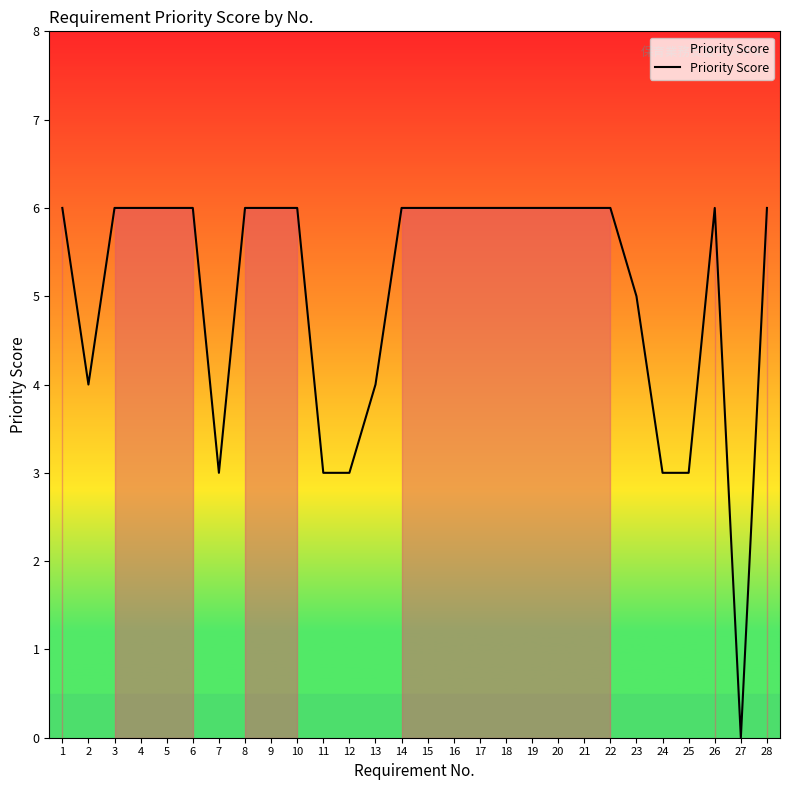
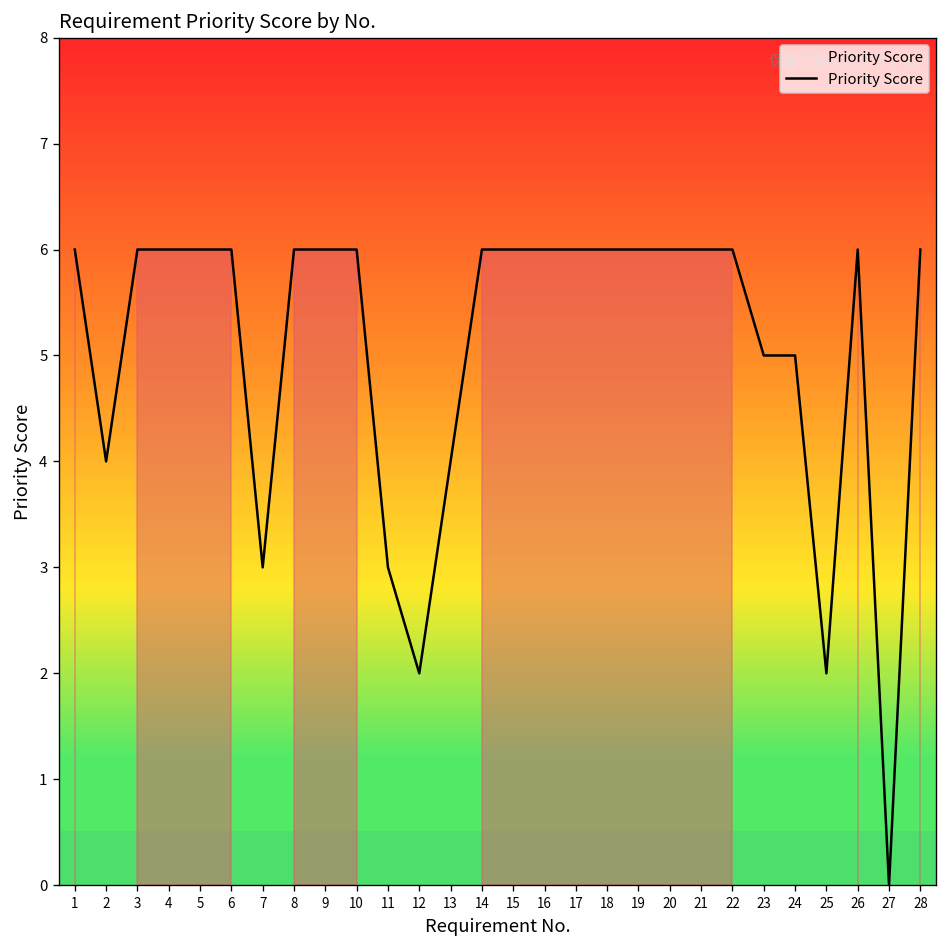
12: 3 -> 2
24: 3 -> 5
25: 3 -> 2
